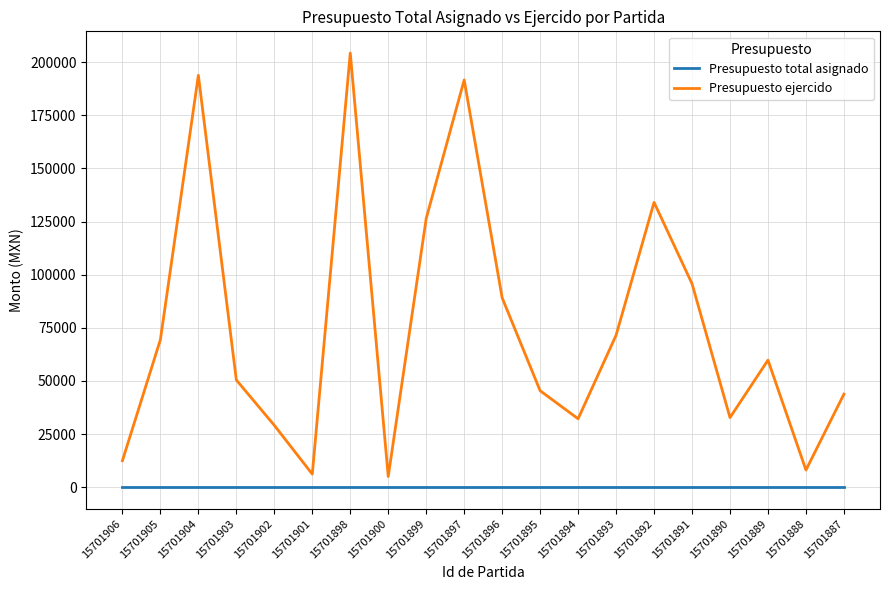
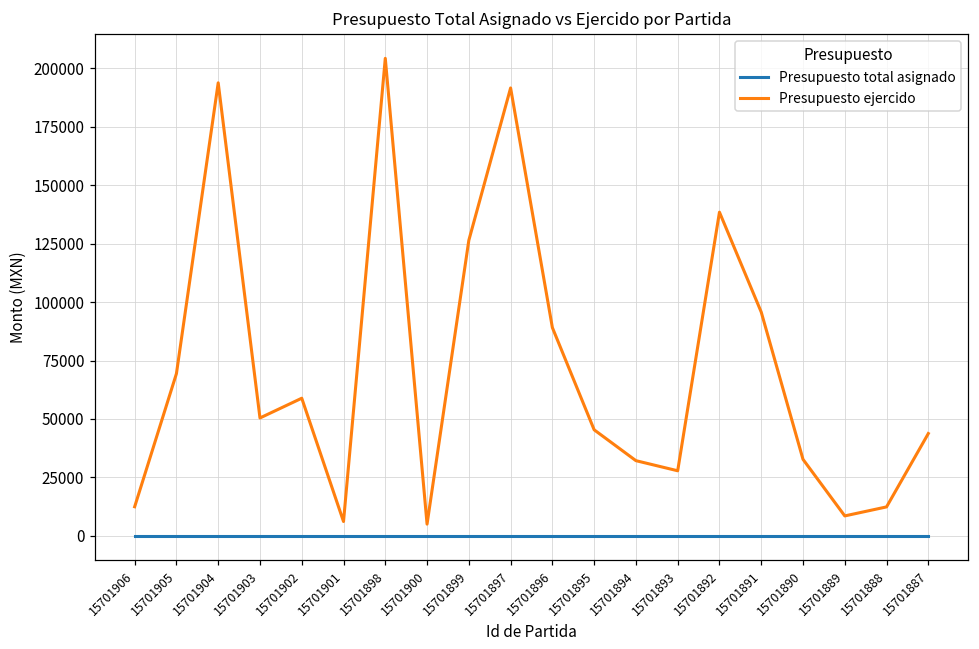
Presupuesto ejercido, 15701902: 29000 -> 59000
Presupuesto ejercido, 15701893: 71000 -> 28000
Presupuesto ejercido, 15701892: 134000 -> 139000
Presupuesto ejercido, 15701889: 60000 -> 9000
Presupuesto ejercido, 15701888: 8000 -> 12000
